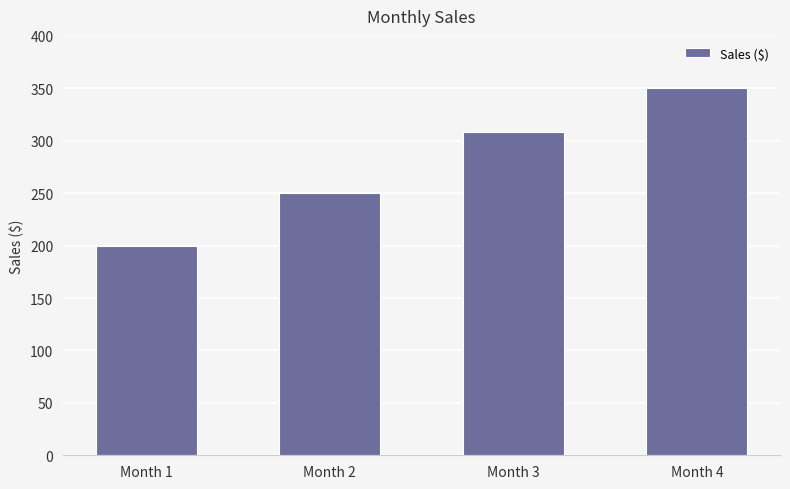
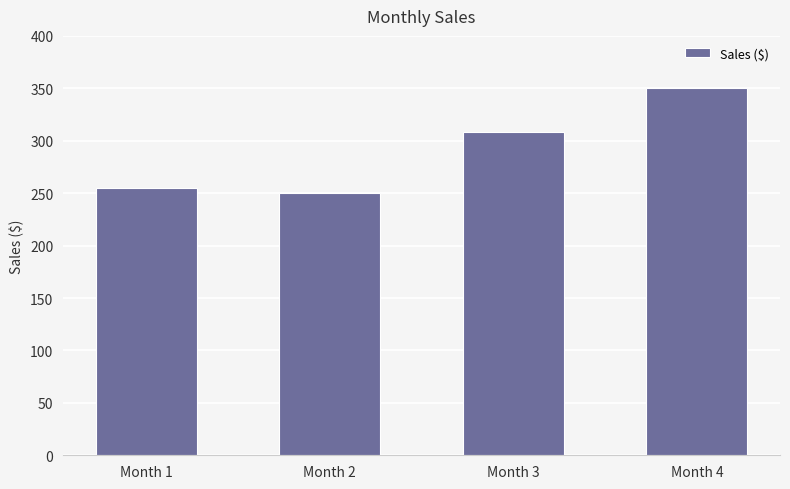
Month 1: 200 -> 255
